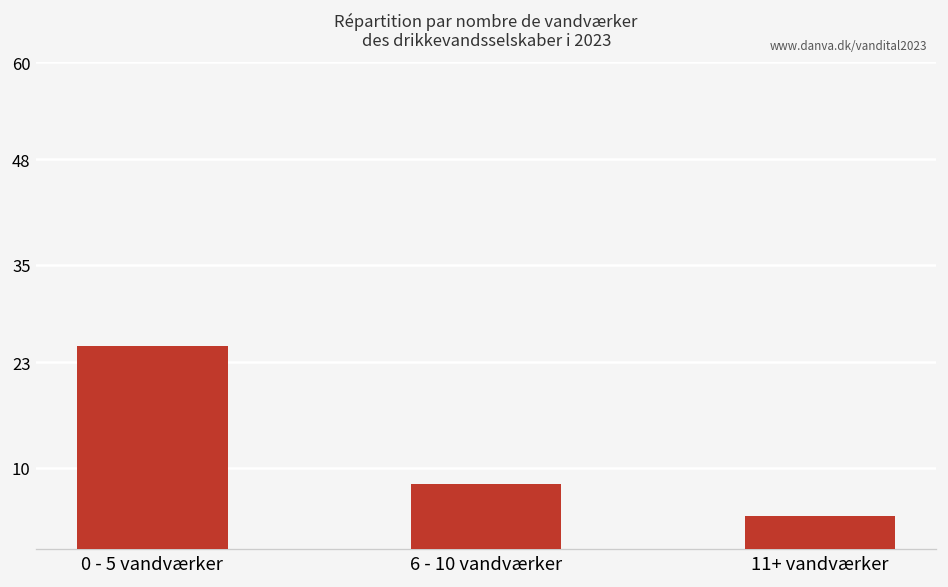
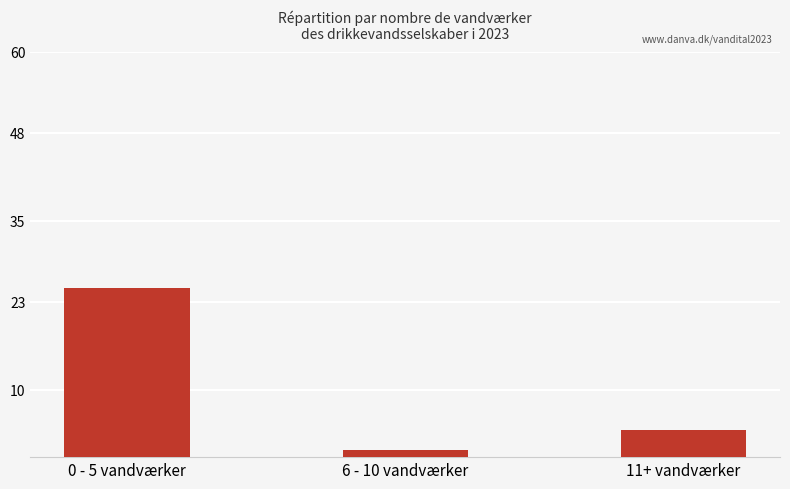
6 - 10 vandværker: 8 -> 1
